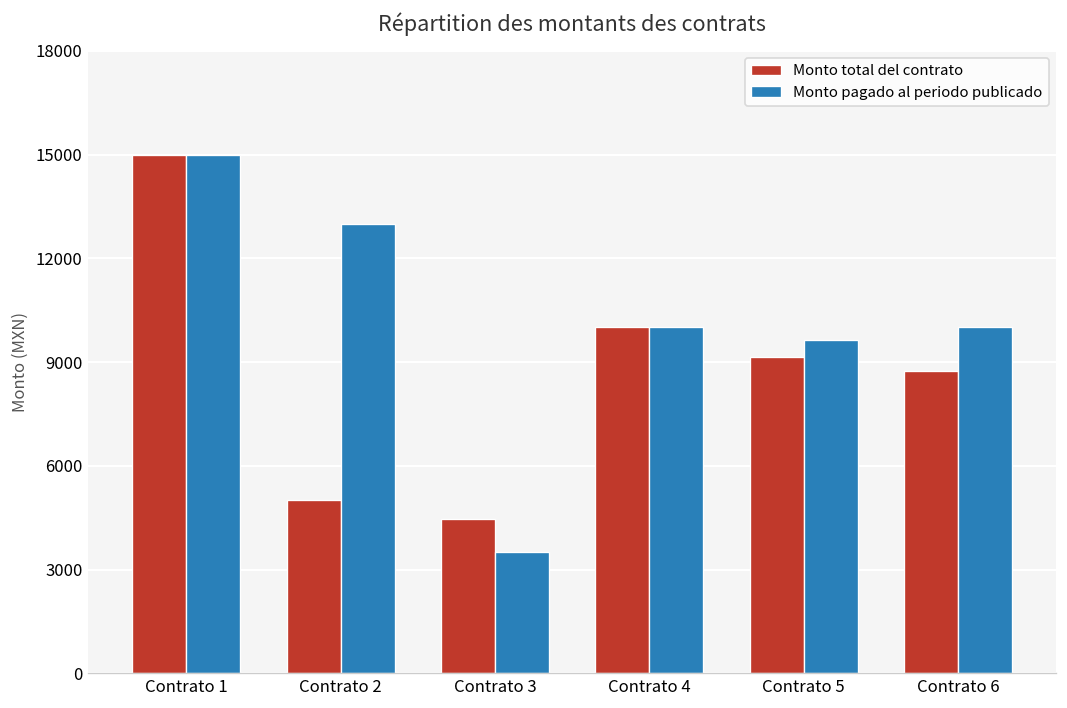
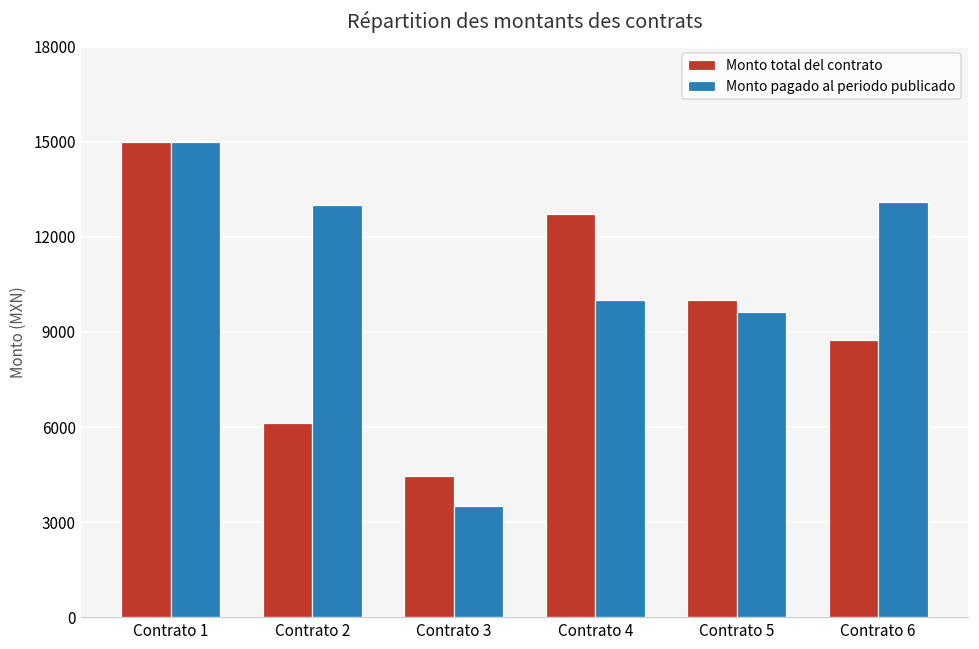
Monto total del contrato, Contrato 2: 5000 -> 6100
Monto total del contrato, Contrato 4: 10000 -> 12700
Monto total del contrato, Contrato 5: 9100 -> 10000
Monto pagado al periodo publicado, Contrato 6: 10000 -> 13100
